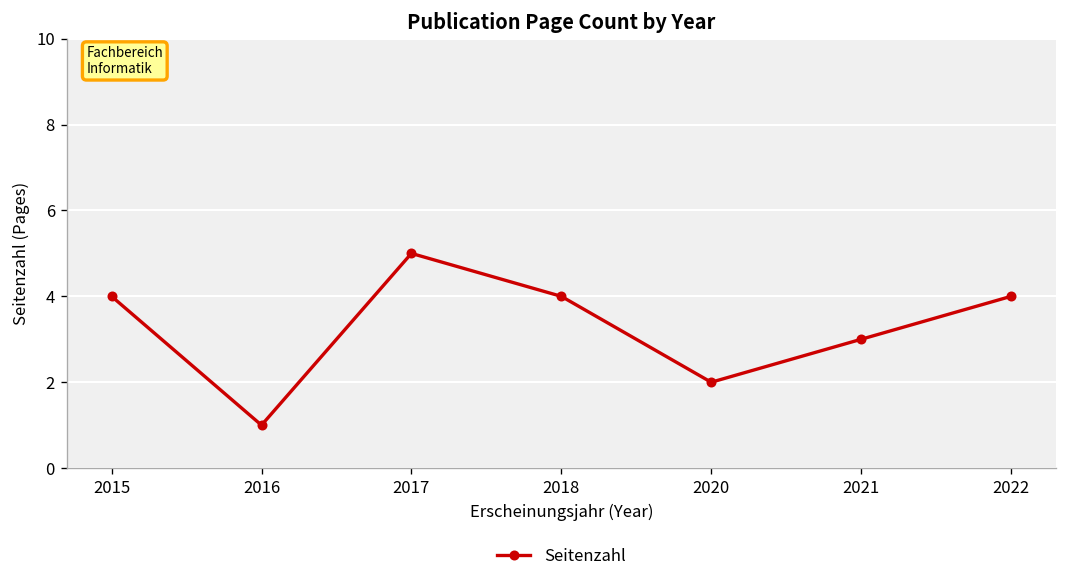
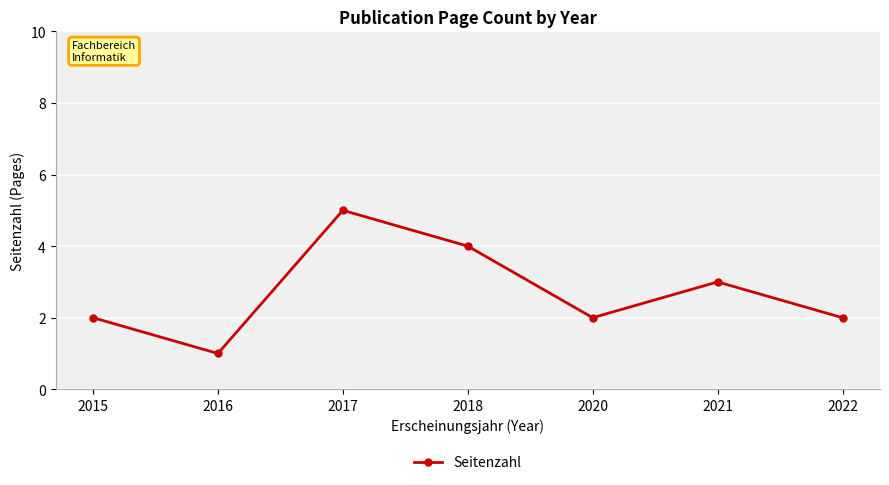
2015: 4 -> 2
2022: 4 -> 2
